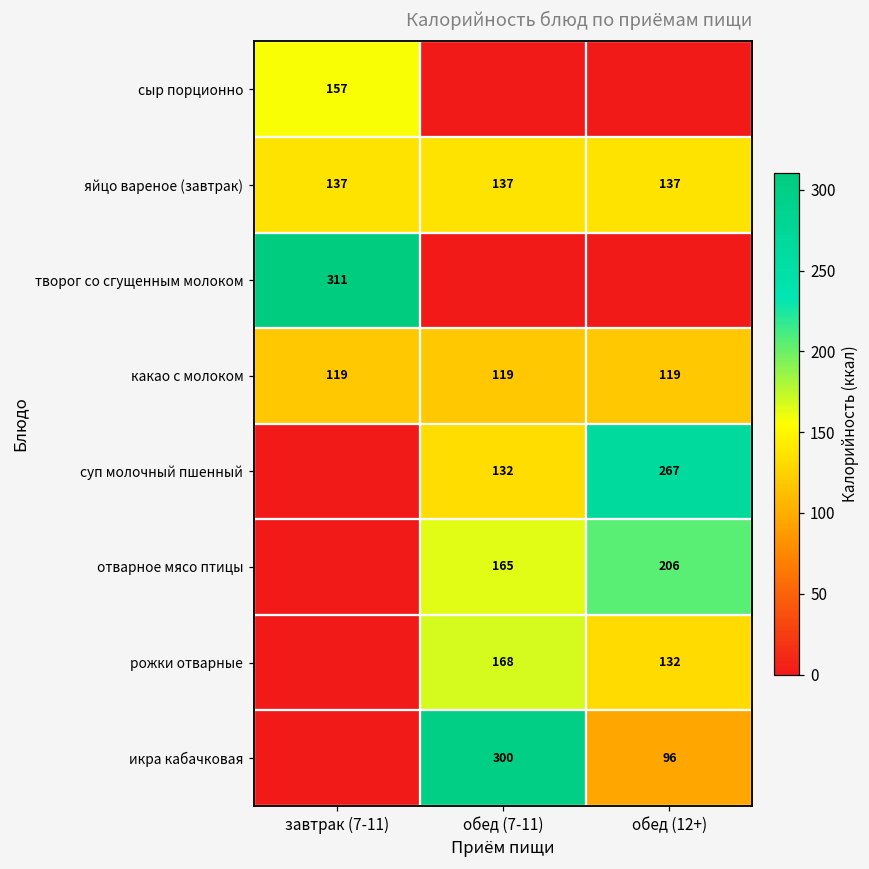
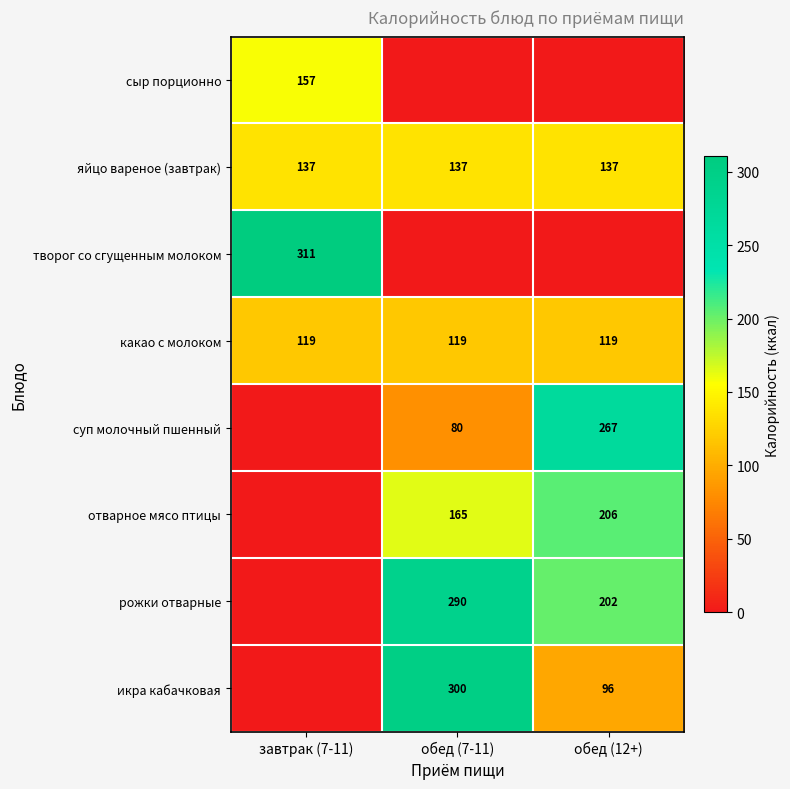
суп молочный пшенный, обед (7-11): 132 -> 80
рожки отварные, обед (7-11): 168 -> 290
рожки отварные, обед (12+): 132 -> 202
